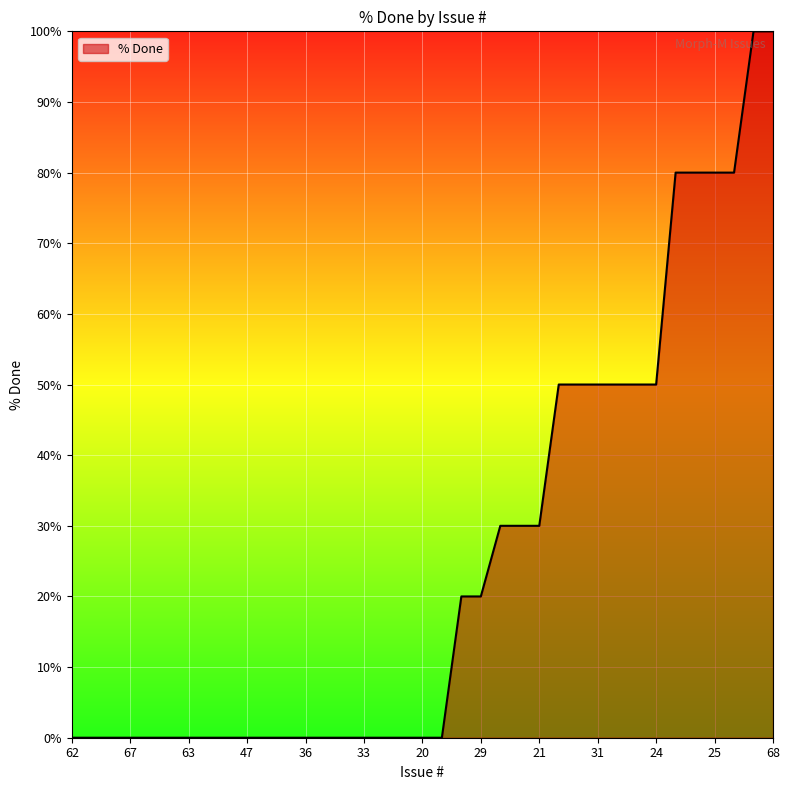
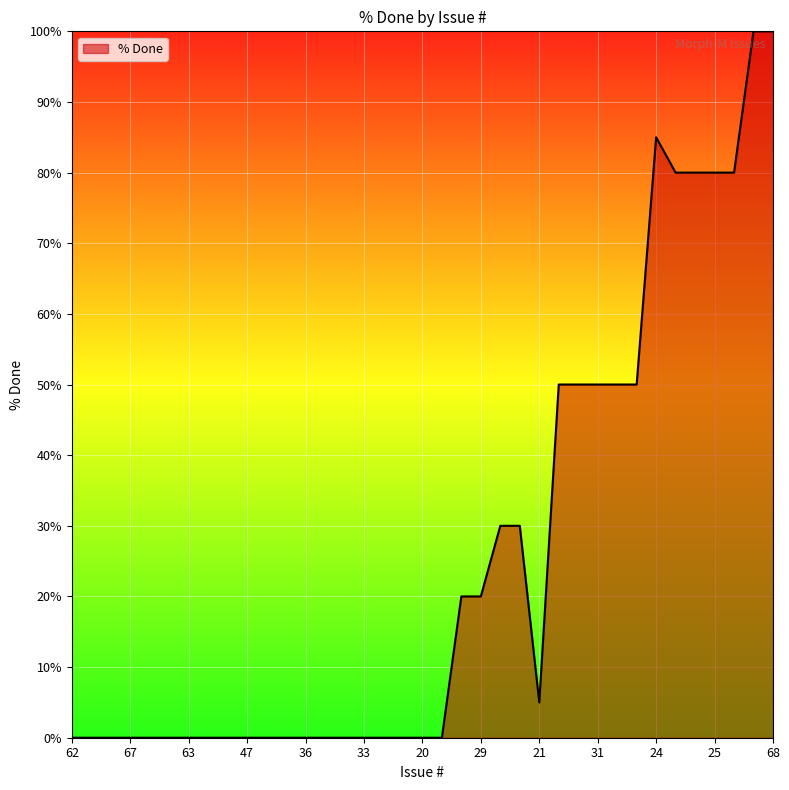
21: 30% -> 5%
24: 50% -> 85%
